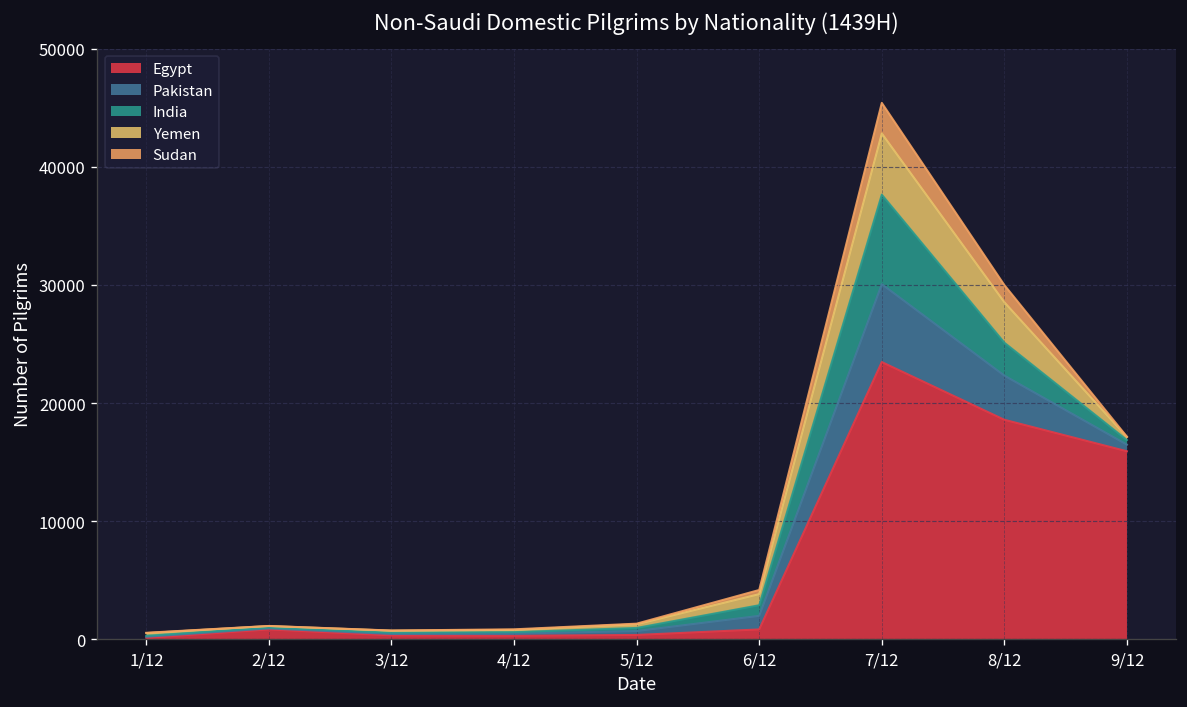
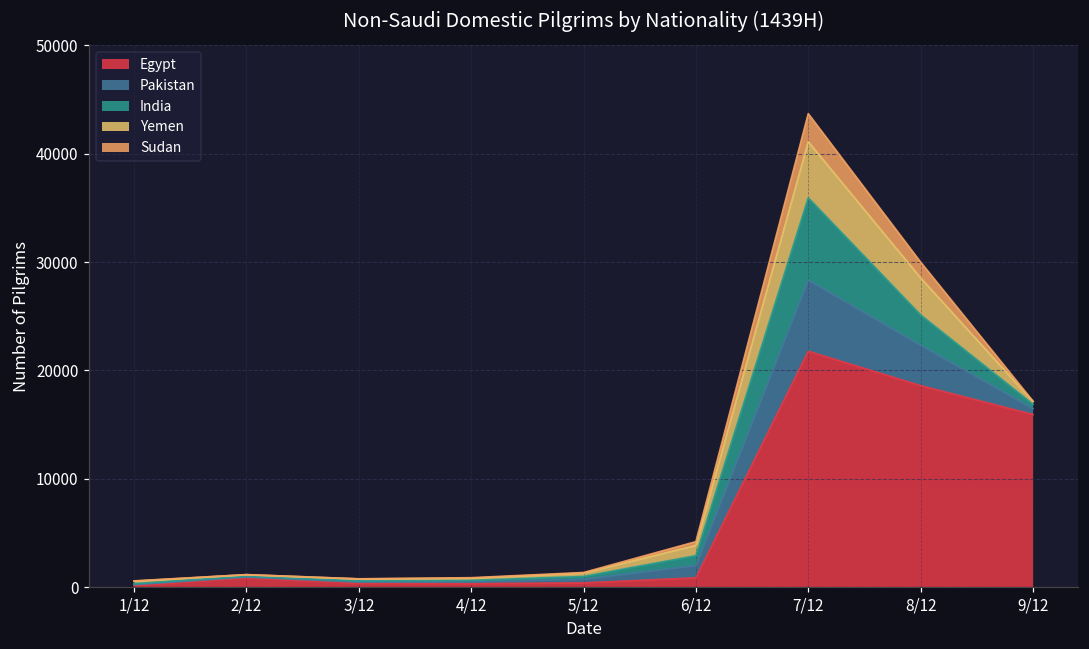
Egypt, 7/12: 23000 -> 22000
